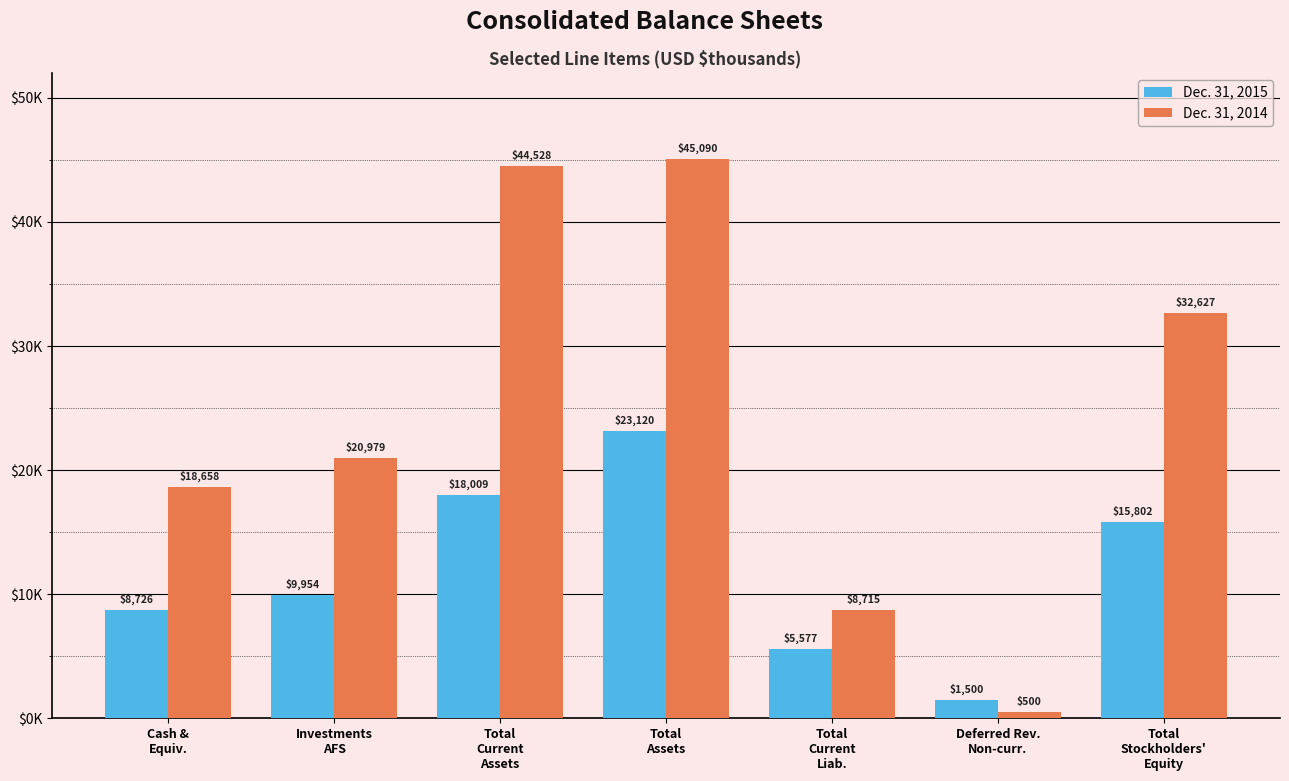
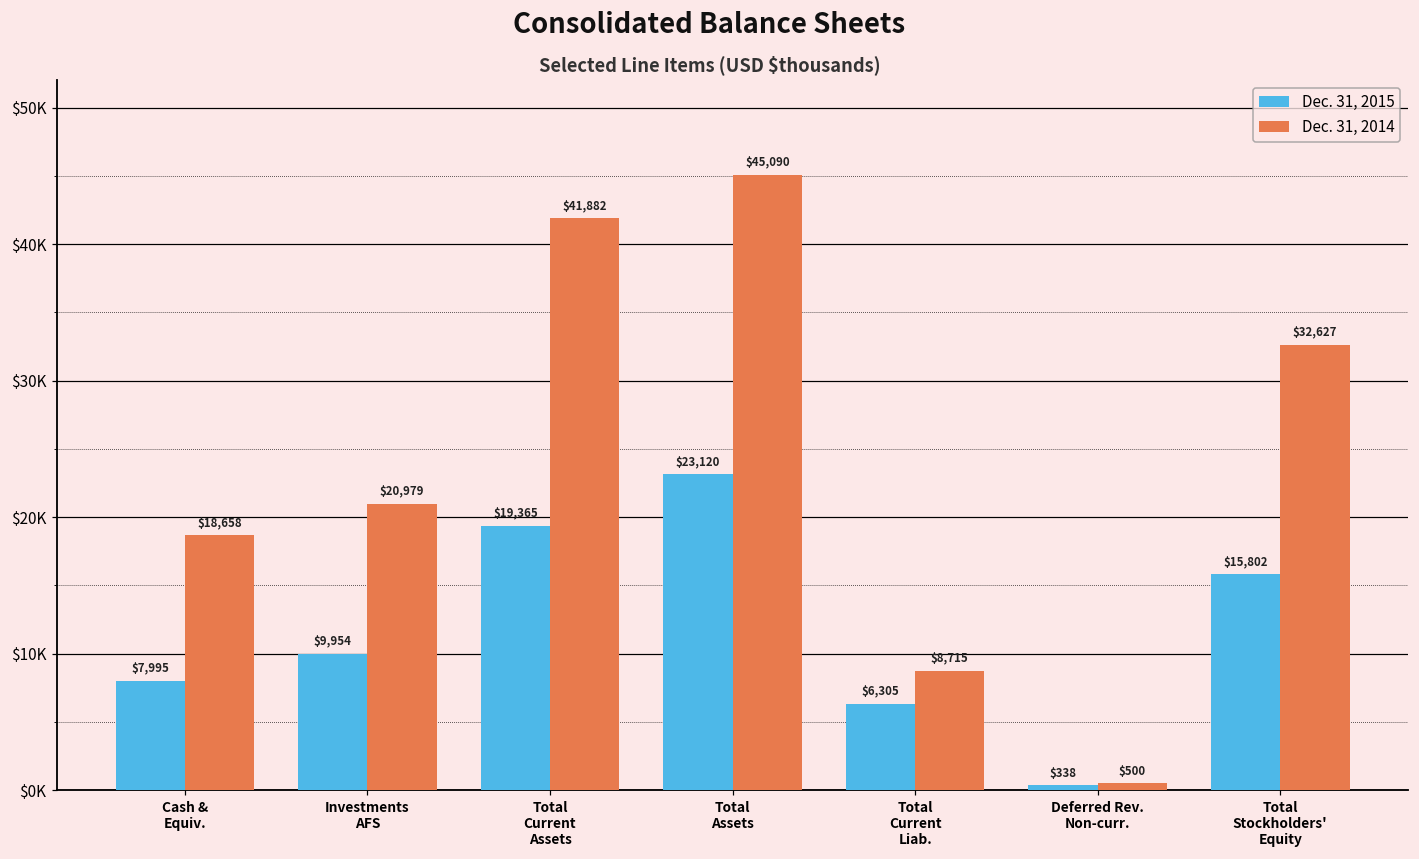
Dec. 31, 2015, Cash & Equiv.: $8,726 -> $7,995
Dec. 31, 2015, Total Current Assets: $18,009 -> $19,365
Dec. 31, 2014, Total Current Assets: $44,528 -> $41,882
Dec. 31, 2015, Total Current Liab.: $5,577 -> $6,305
Dec. 31, 2015, Deferred Rev. Non-curr.: $1,500 -> $338
